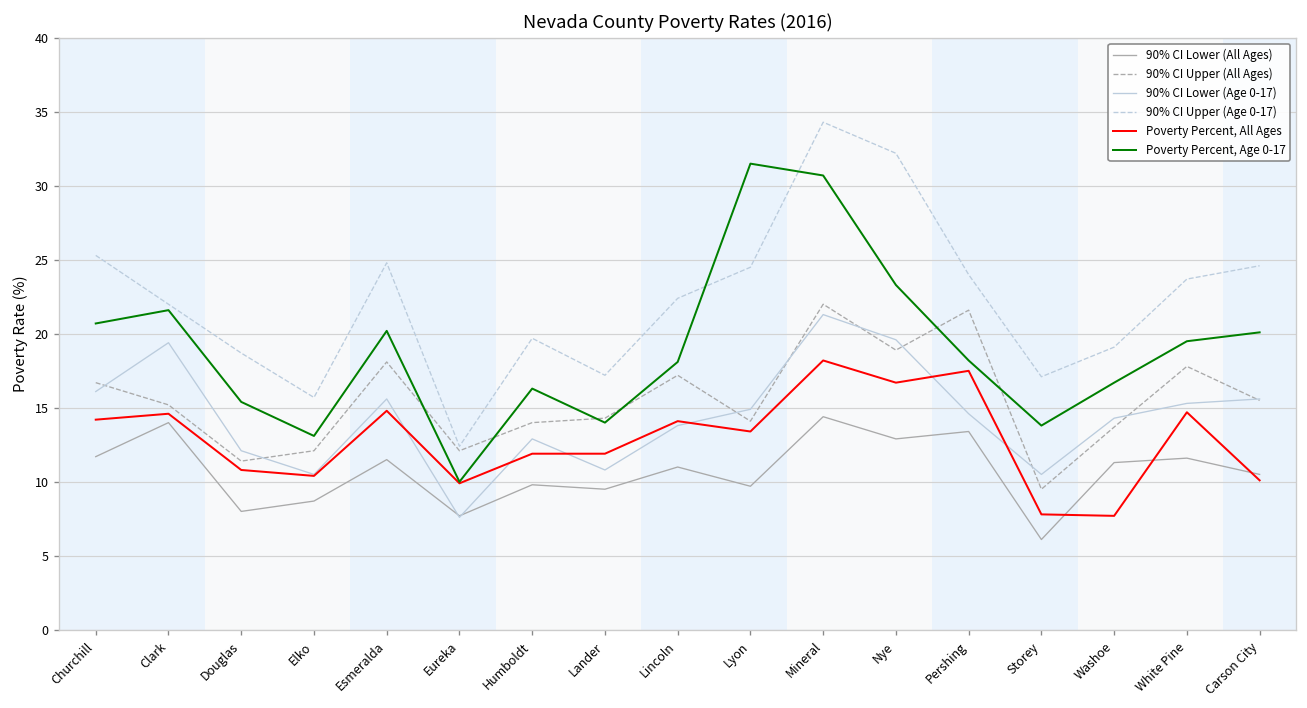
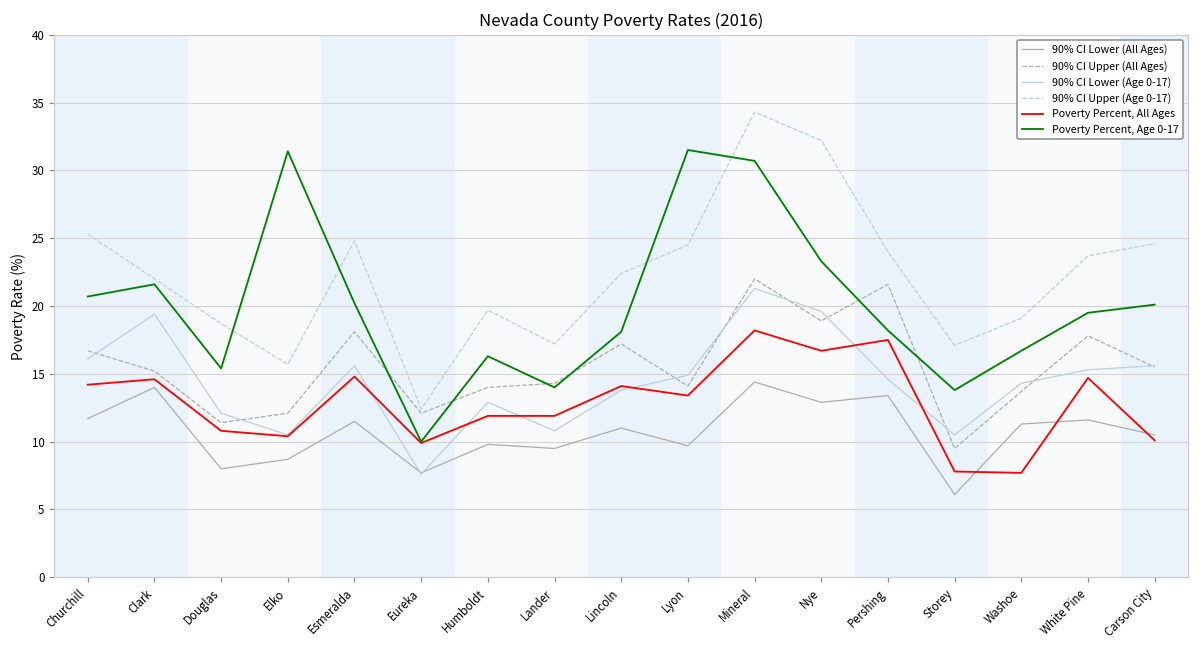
Poverty Percent, Age 0-17, Elko: 13.1 -> 31.4
